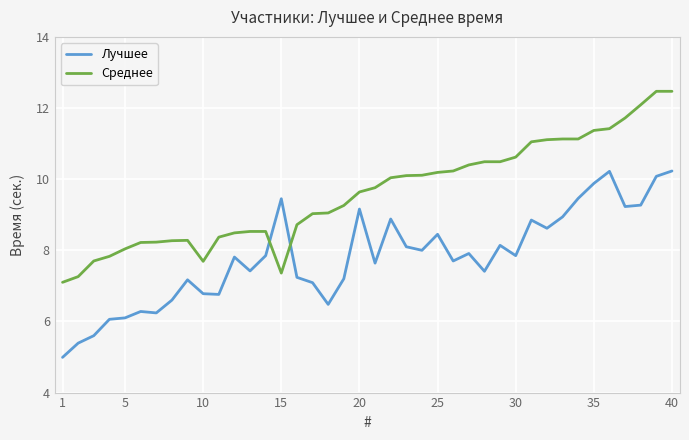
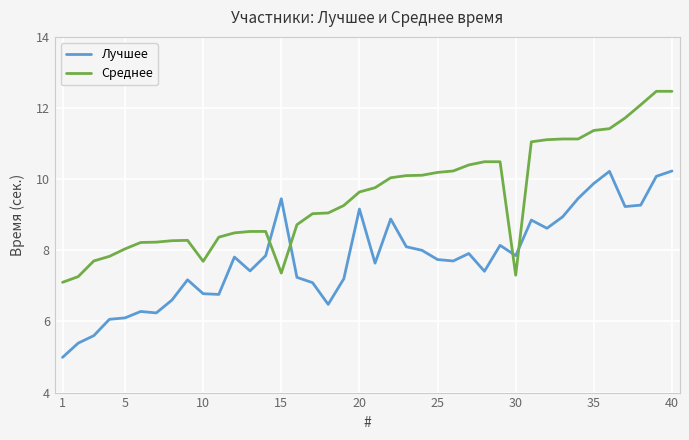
Лучшее, 25: 8.5 -> 7.7
Среднее, 30: 10.6 -> 7.3
